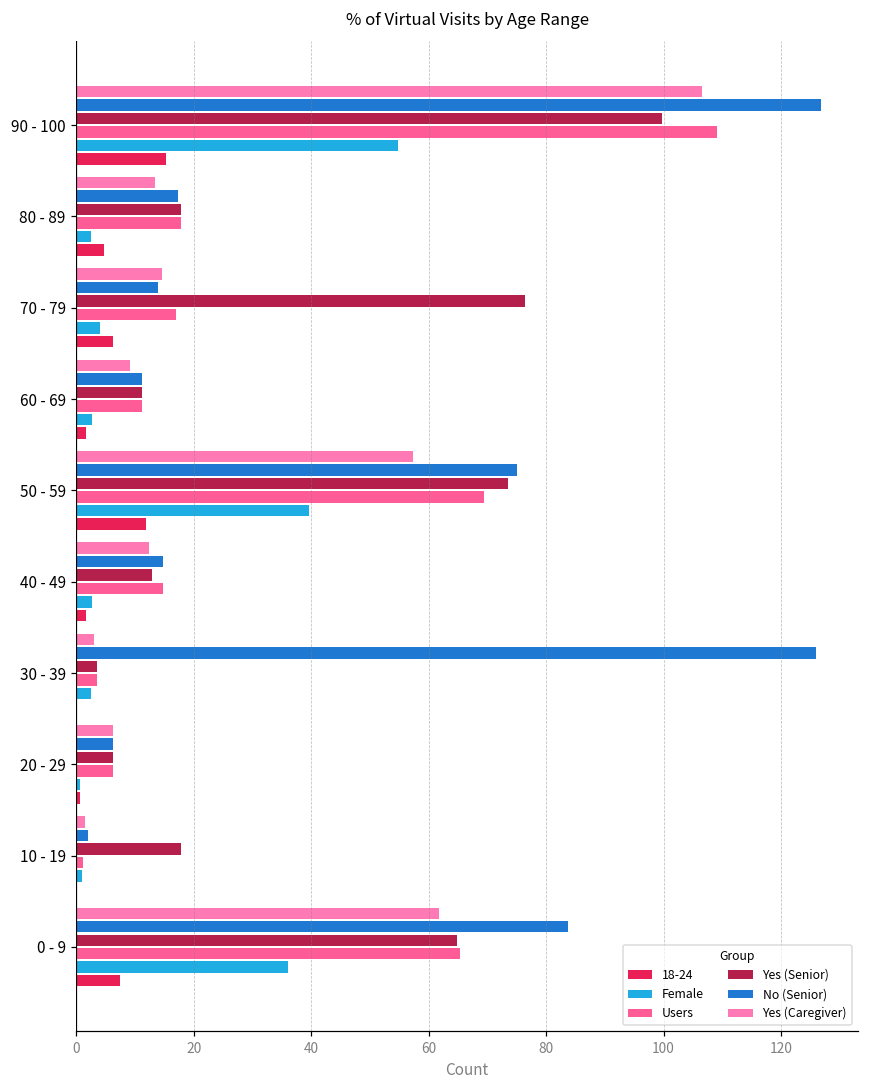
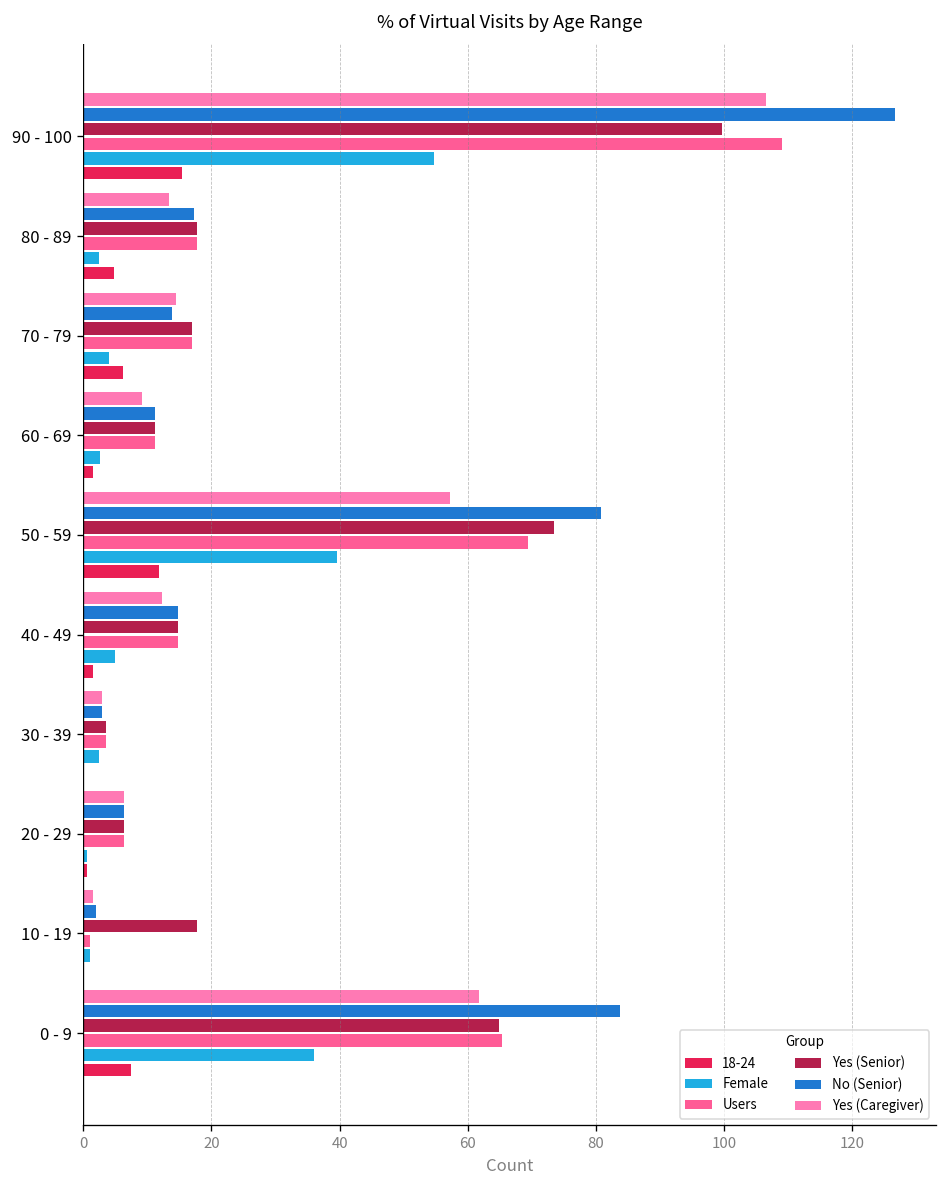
Yes (Senior), 70 - 79: 76 -> 17
No (Senior), 50 - 59: 75 -> 81
Yes (Senior), 40 - 49: 13 -> 15
Female, 40 - 49: 3 -> 5
No (Senior), 30 - 39: 126 -> 3
